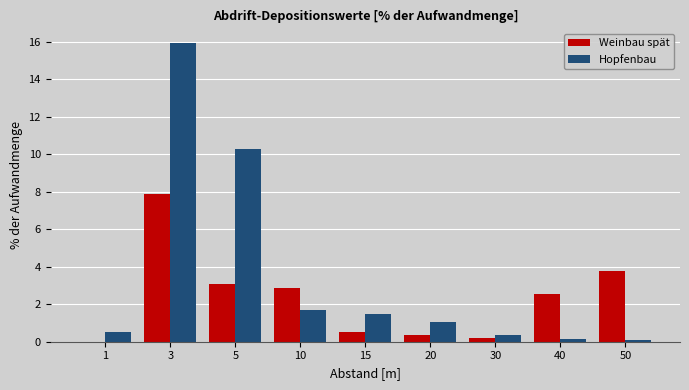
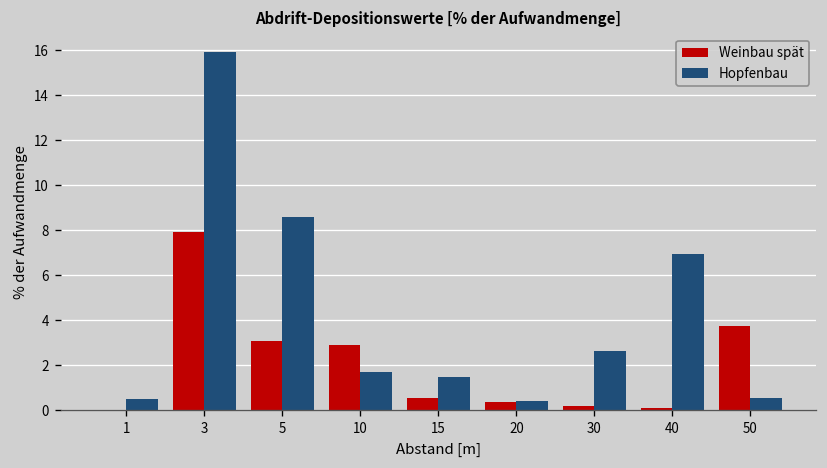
Hopfenbau, 5: 10.3 -> 8.6
Hopfenbau, 20: 1.1 -> 0.4
Hopfenbau, 30: 0.3 -> 2.6
Weinbau spät, 40: 2.5 -> 0.1
Hopfenbau, 40: 0.2 -> 6.9
Hopfenbau, 50: 0.1 -> 0.6
